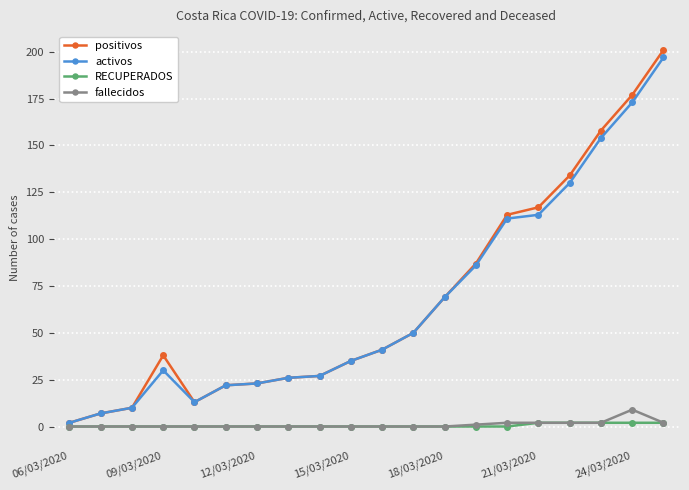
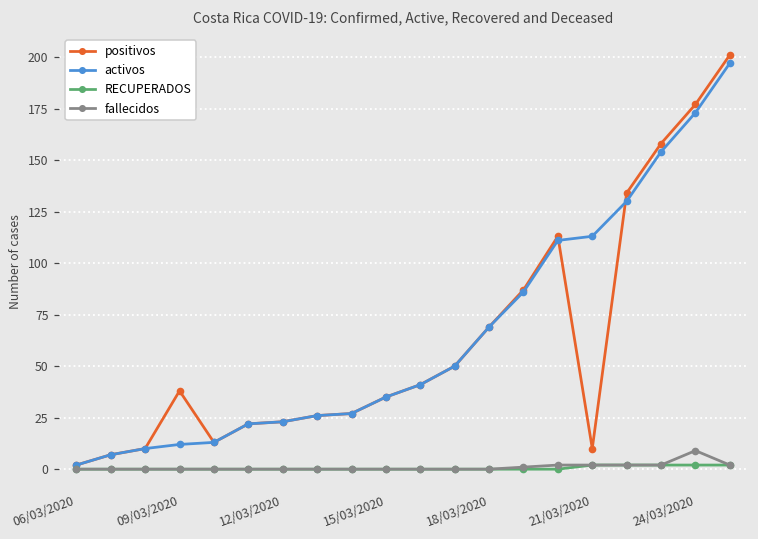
activos, 09/03/2020: 30 -> 12
positivos, 21/03/2020: 117 -> 10
